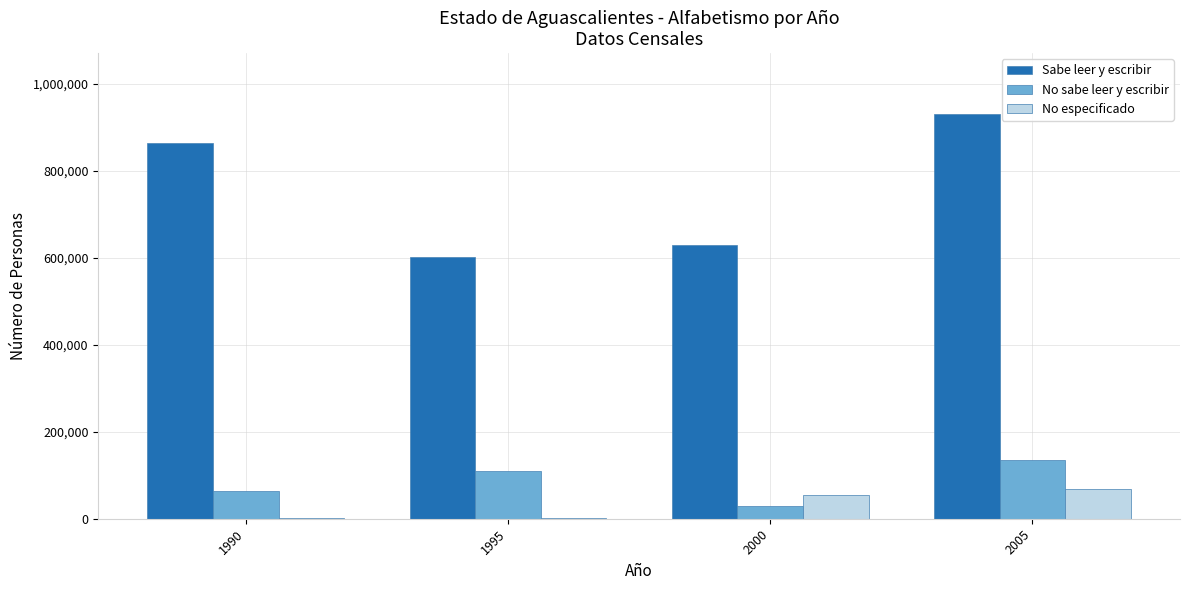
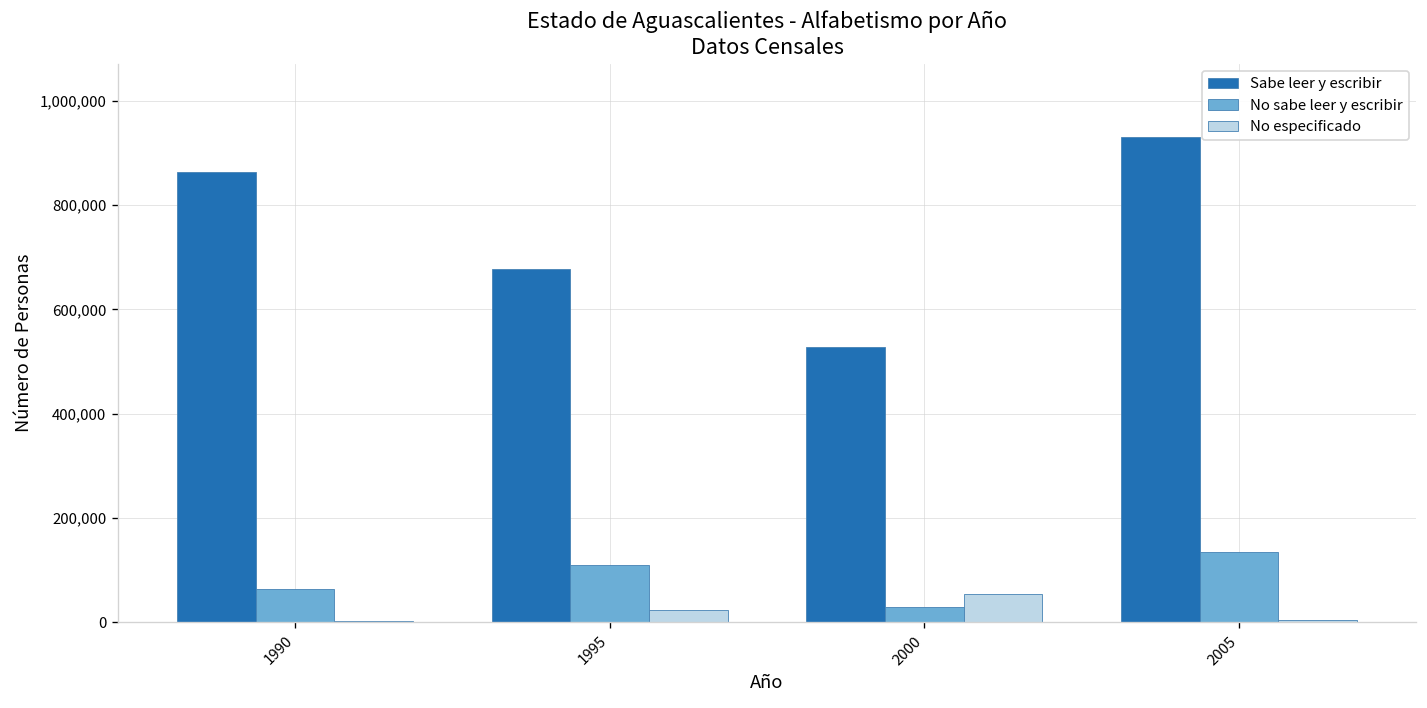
Sabe leer y escribir, 1995: 600,000 -> 680,000
No especificado, 1995: 0 -> 20,000
Sabe leer y escribir, 2000: 630,000 -> 530,000
No especificado, 2005: 70,000 -> 0
